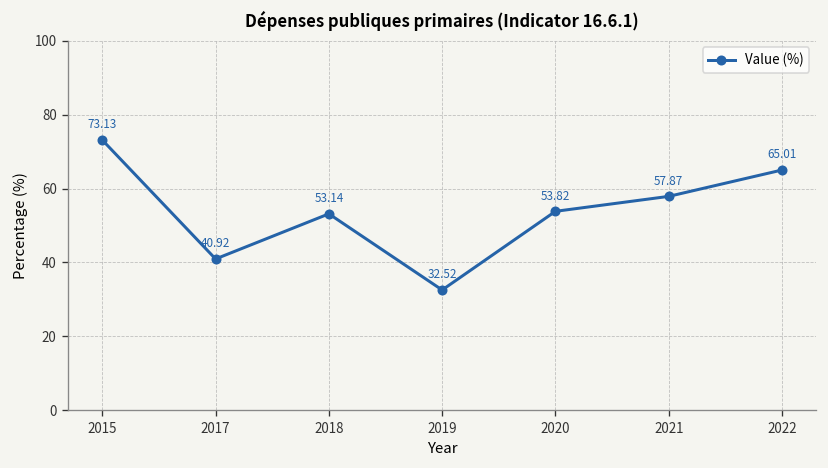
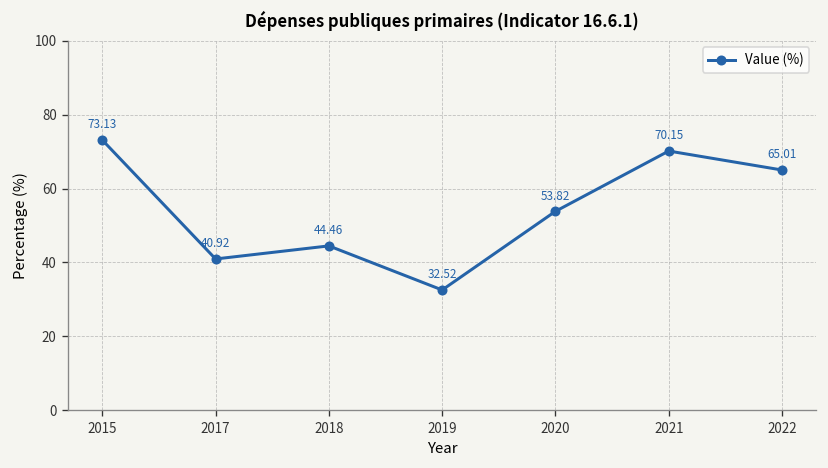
2018: 53.14 -> 44.46
2021: 57.87 -> 70.15
